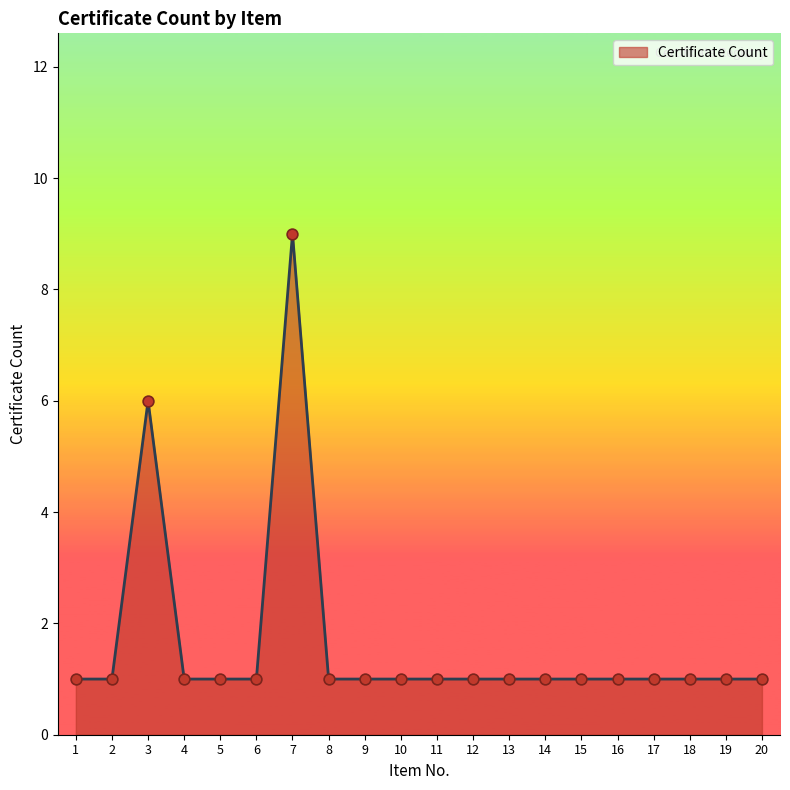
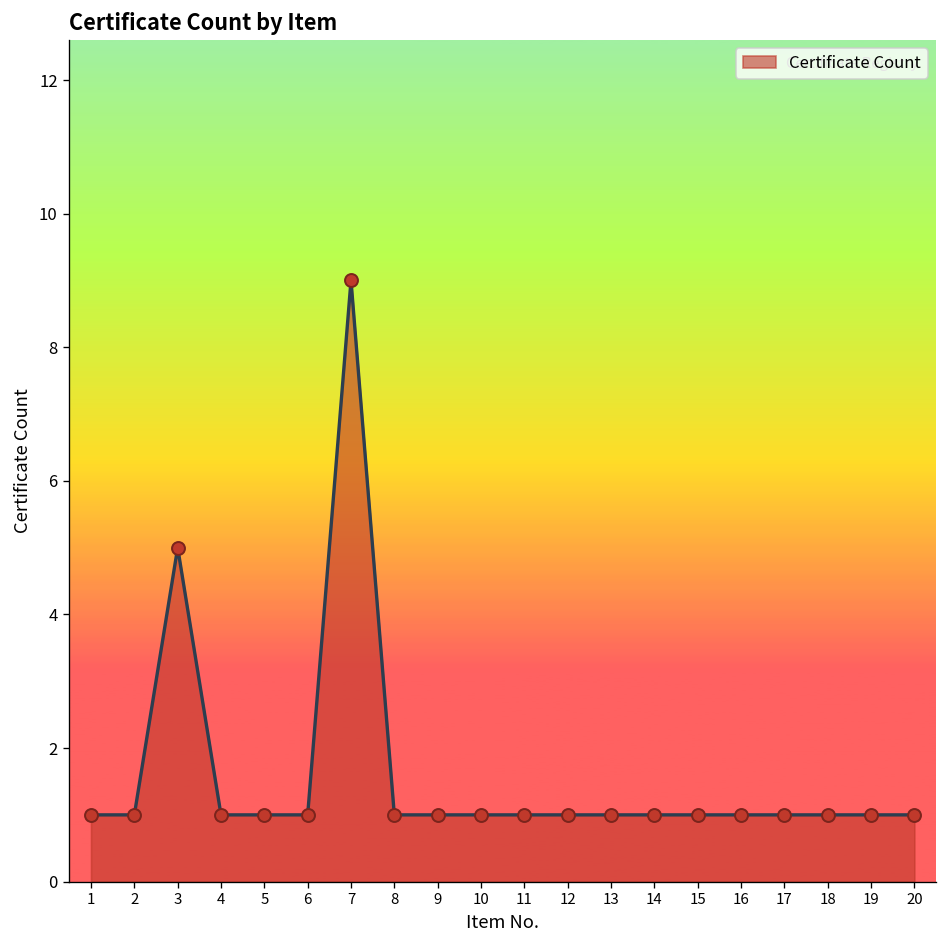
3: 6 -> 5
